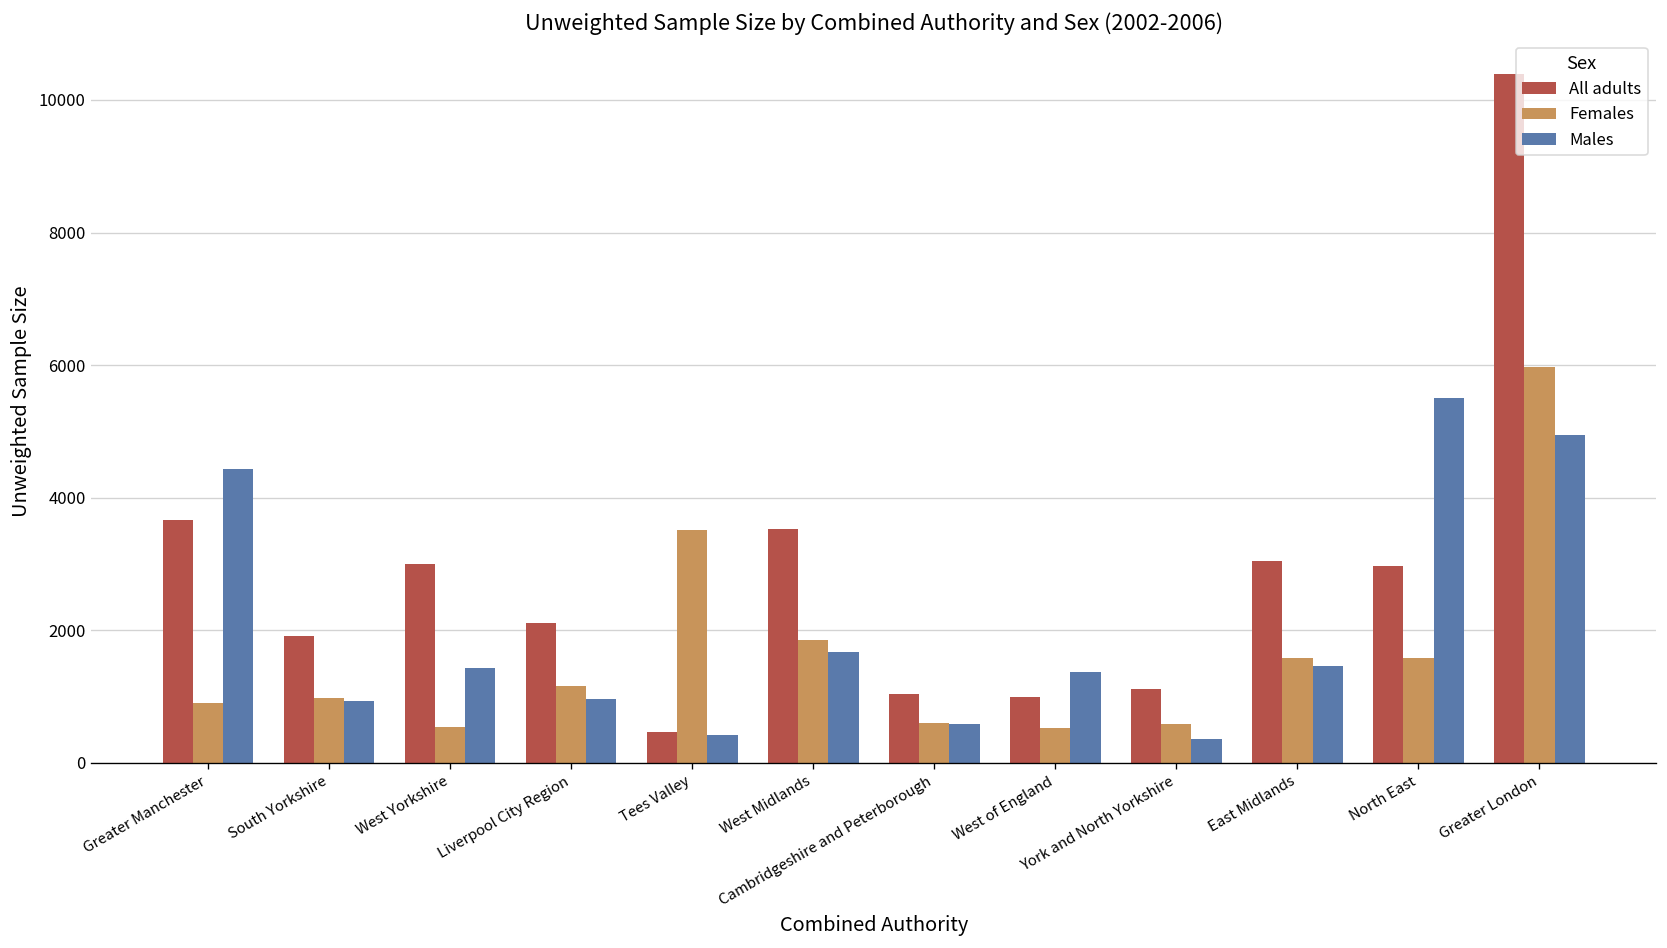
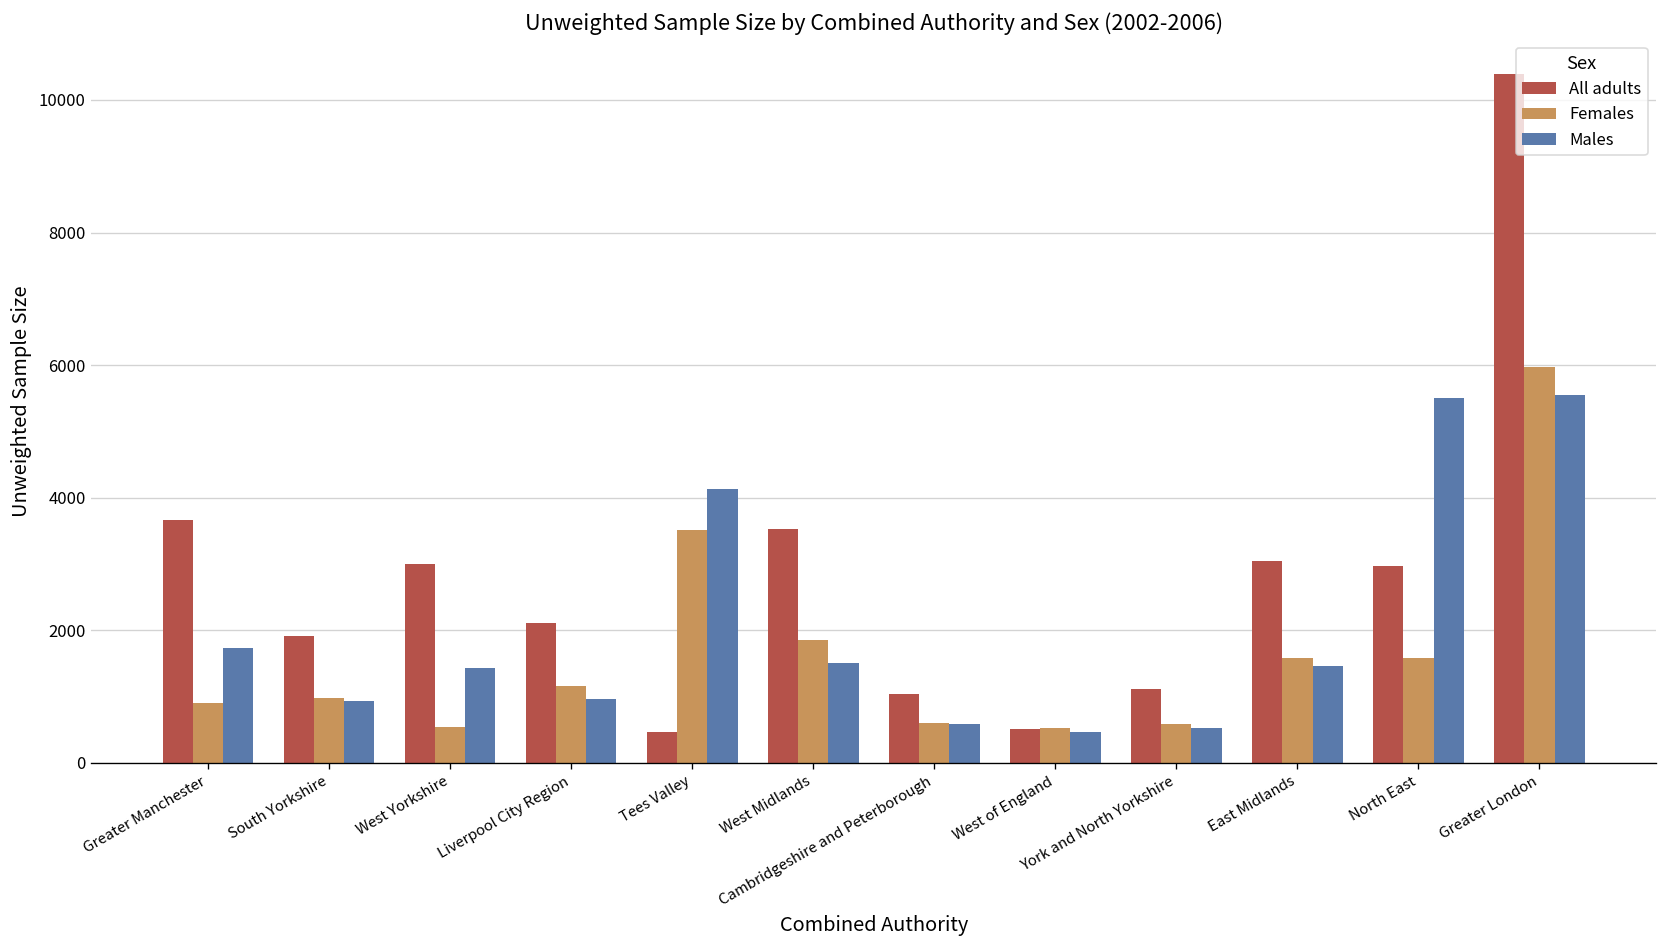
Males, Greater Manchester: 4400 -> 1700
Males, Tees Valley: 400 -> 4100
Males, West Midlands: 1700 -> 1500
All adults, West of England: 1000 -> 500
Males, West of England: 1400 -> 500
Males, York and North Yorkshire: 400 -> 500
Males, Greater London: 4900 -> 5600
